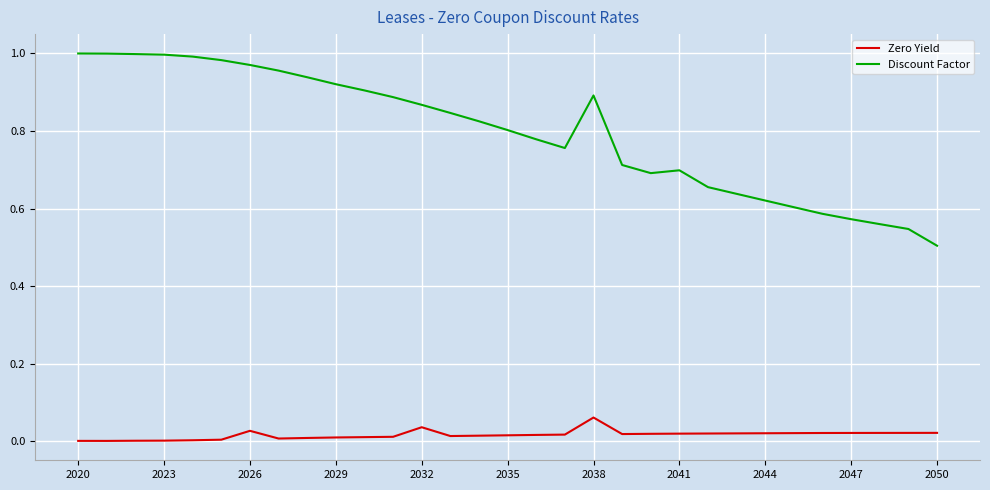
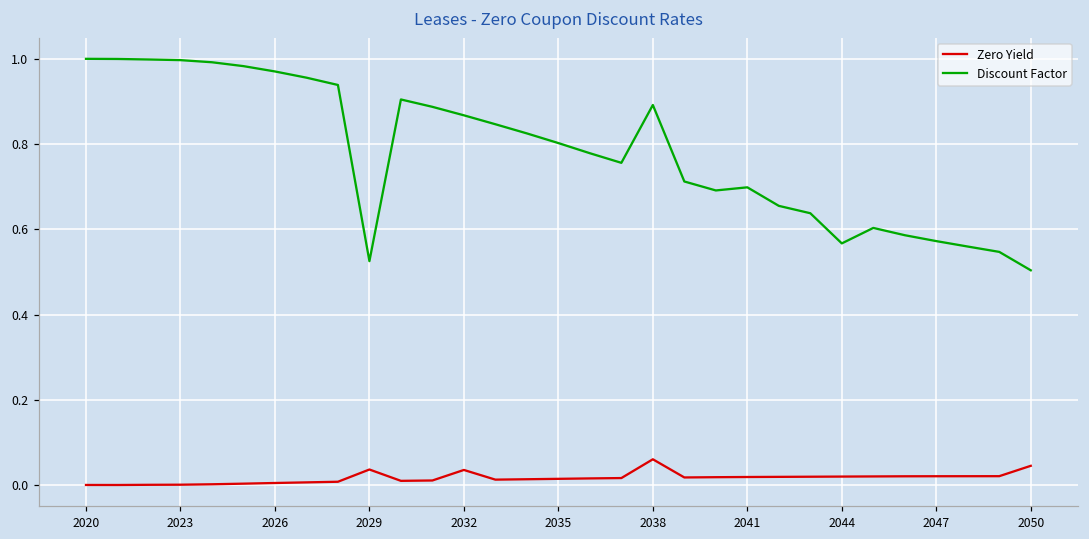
Zero Yield, 2026: 0.03 -> 0.01
Zero Yield, 2029: 0.01 -> 0.04
Discount Factor, 2029: 0.92 -> 0.53
Discount Factor, 2044: 0.62 -> 0.57
Zero Yield, 2050: 0.02 -> 0.05
